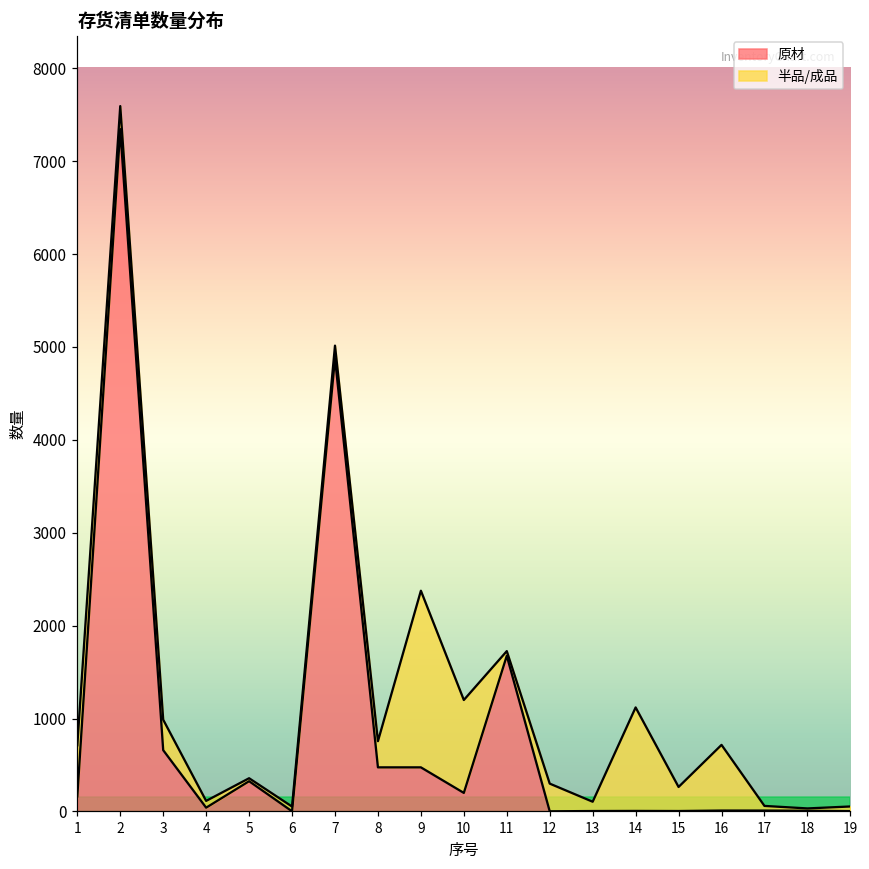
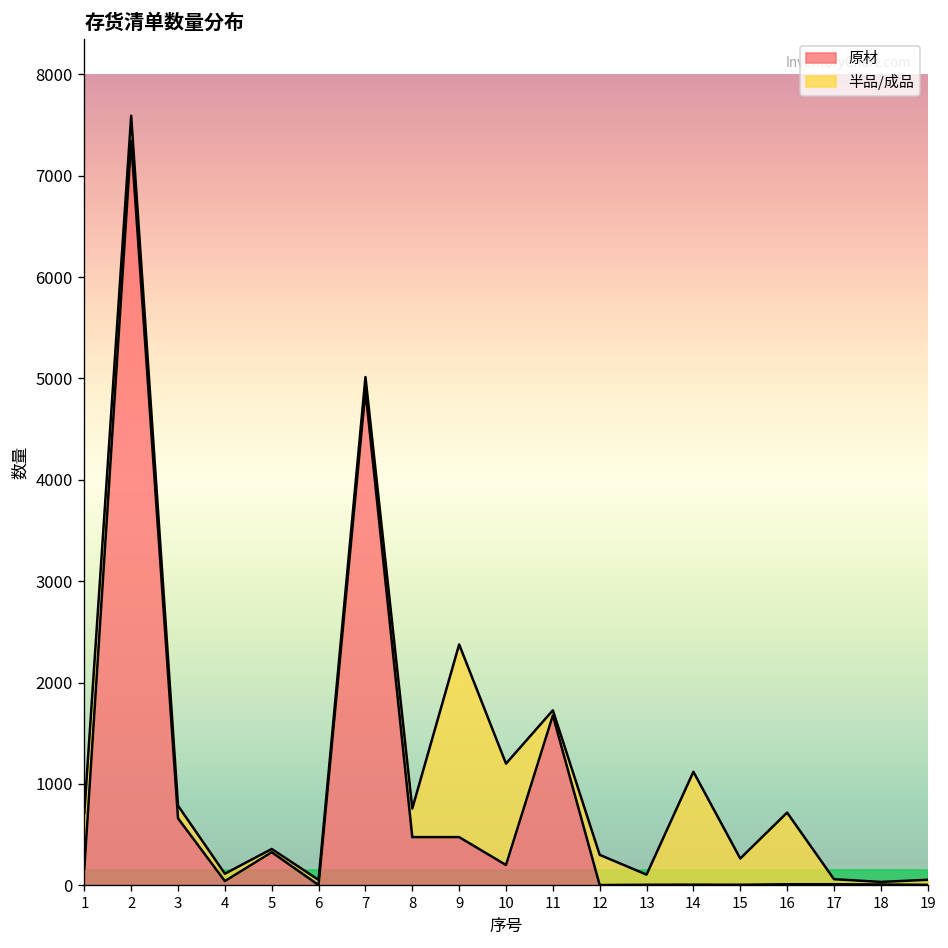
半品/成品, 3: 300 -> 100
